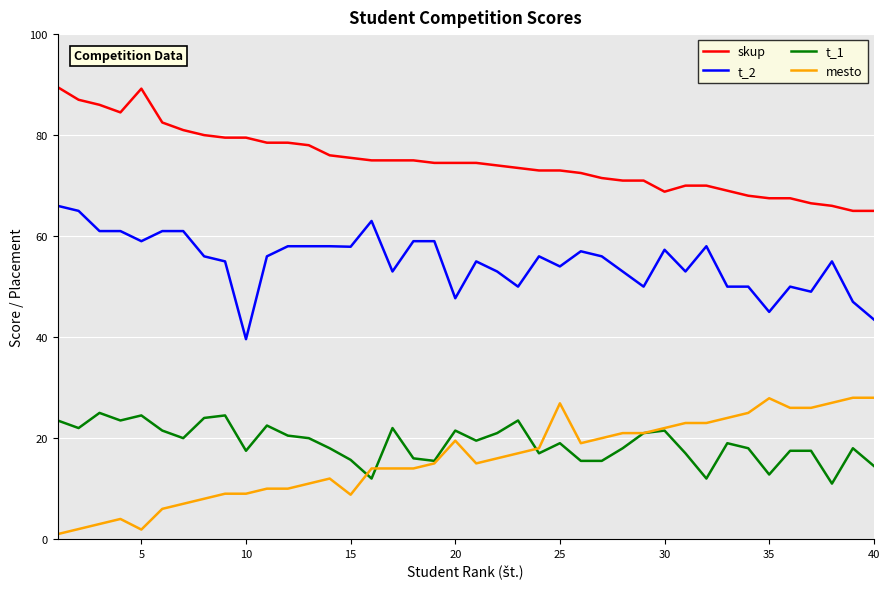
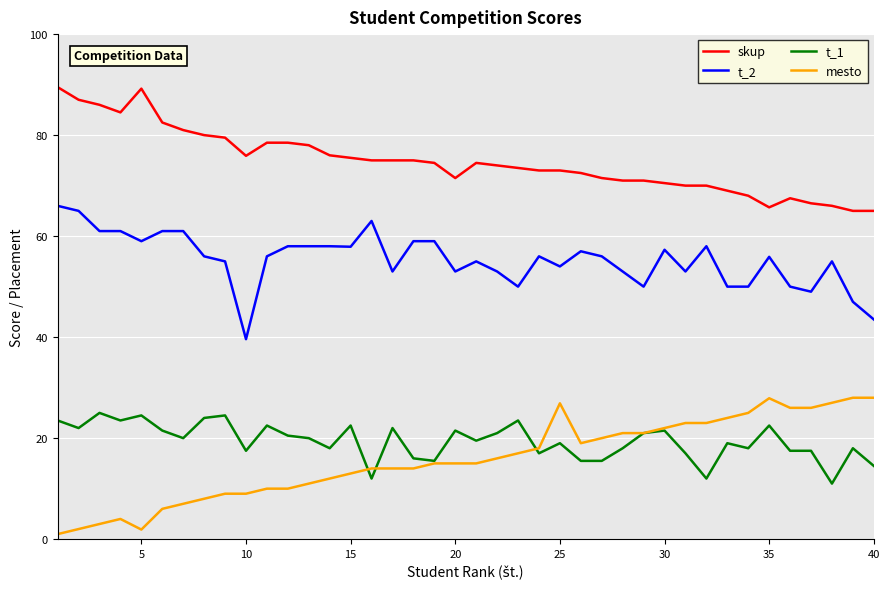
skup, 10: 80 -> 76
t_1, 15: 16 -> 23
mesto, 15: 9 -> 13
skup, 20: 75 -> 72
t_2, 20: 48 -> 53
mesto, 20: 20 -> 15
skup, 30: 69 -> 71
skup, 35: 68 -> 66
t_2, 35: 45 -> 56
t_1, 35: 13 -> 23
